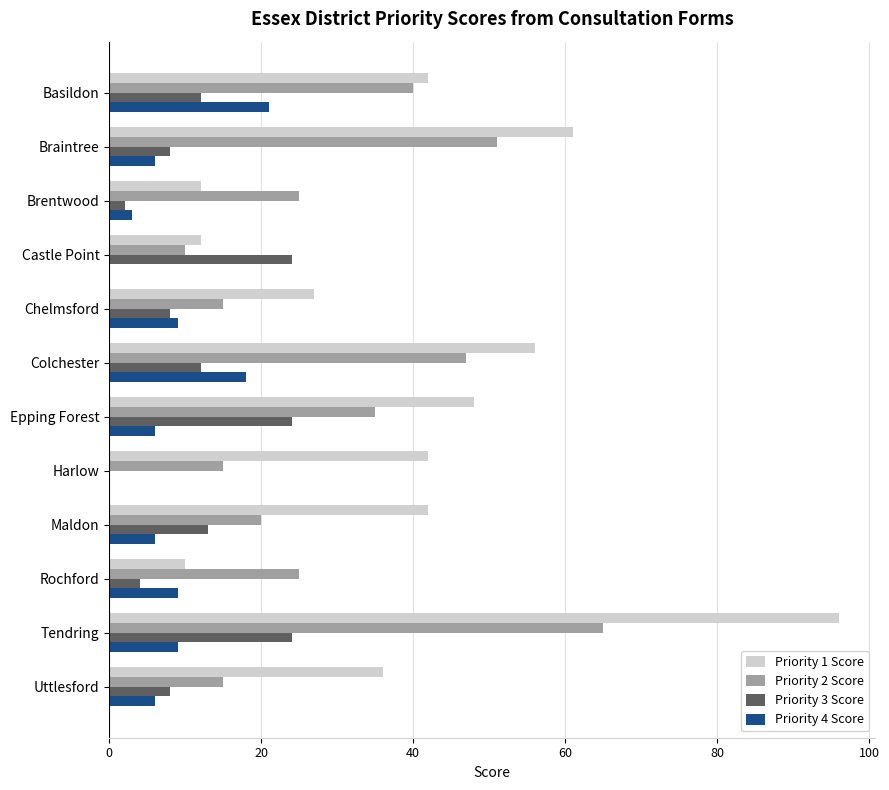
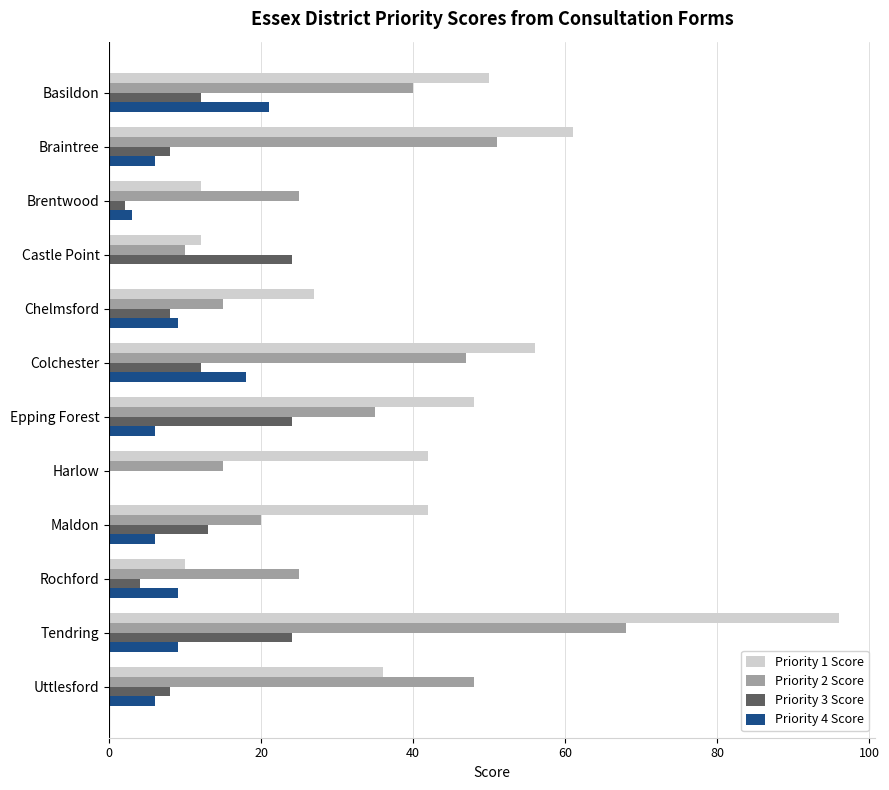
Priority 1 Score, Basildon: 42 -> 50
Priority 2 Score, Tendring: 65 -> 68
Priority 2 Score, Uttlesford: 15 -> 48
